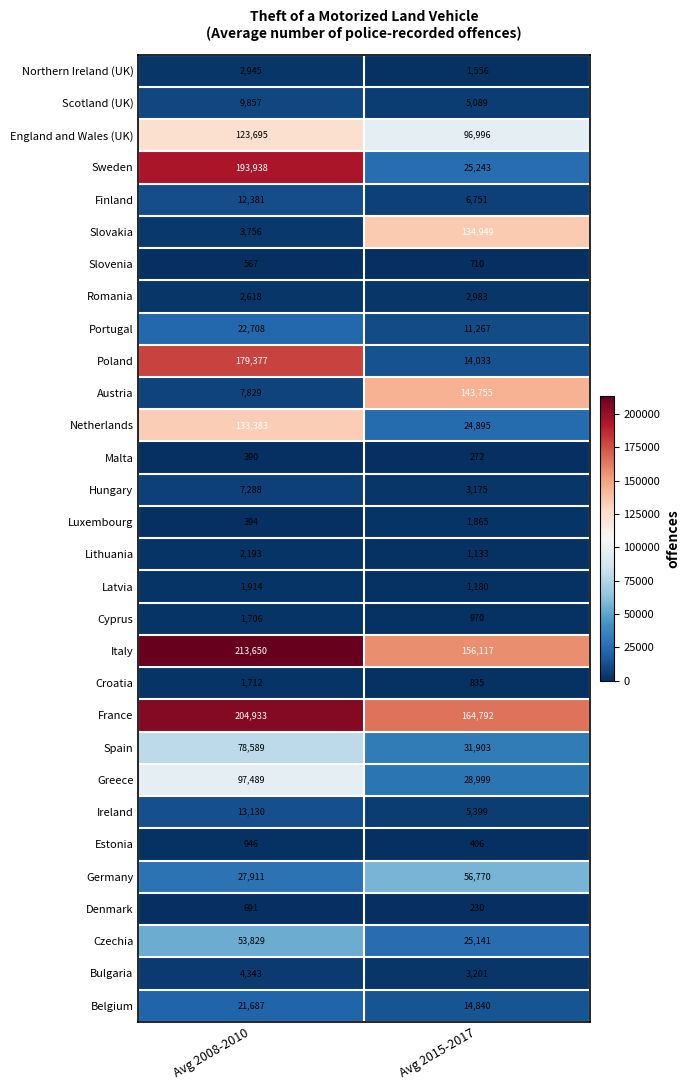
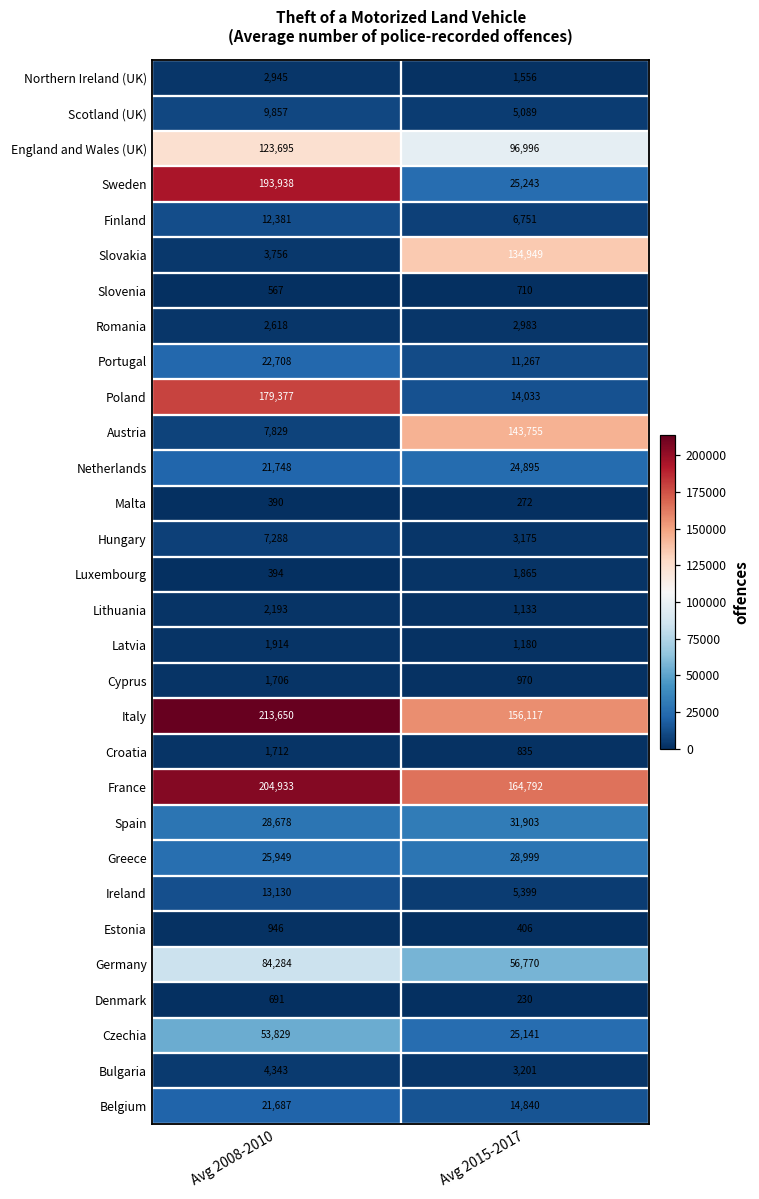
Netherlands, Avg 2008-2010: 133,383 -> 21,748
Spain, Avg 2008-2010: 78,589 -> 28,678
Greece, Avg 2008-2010: 97,489 -> 25,949
Germany, Avg 2008-2010: 27,911 -> 84,284
